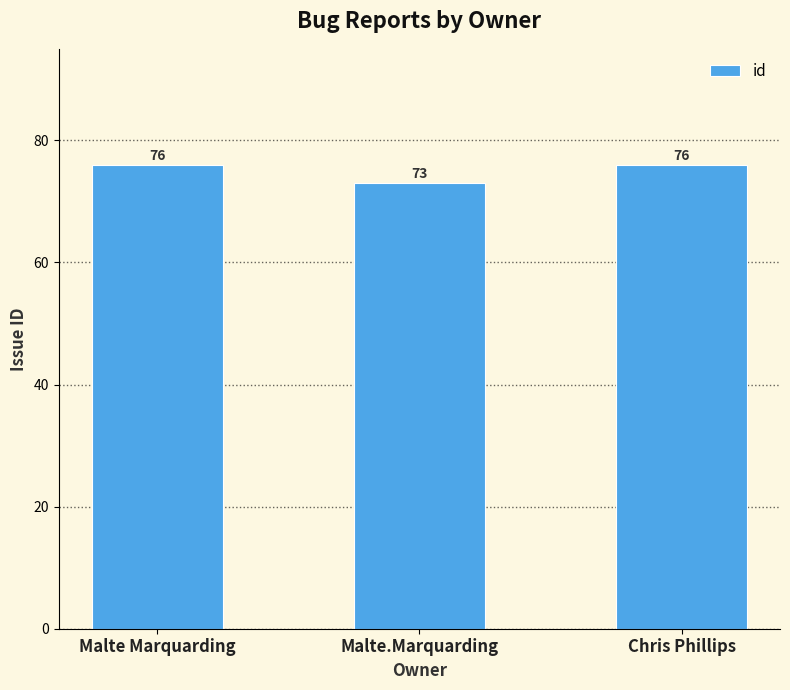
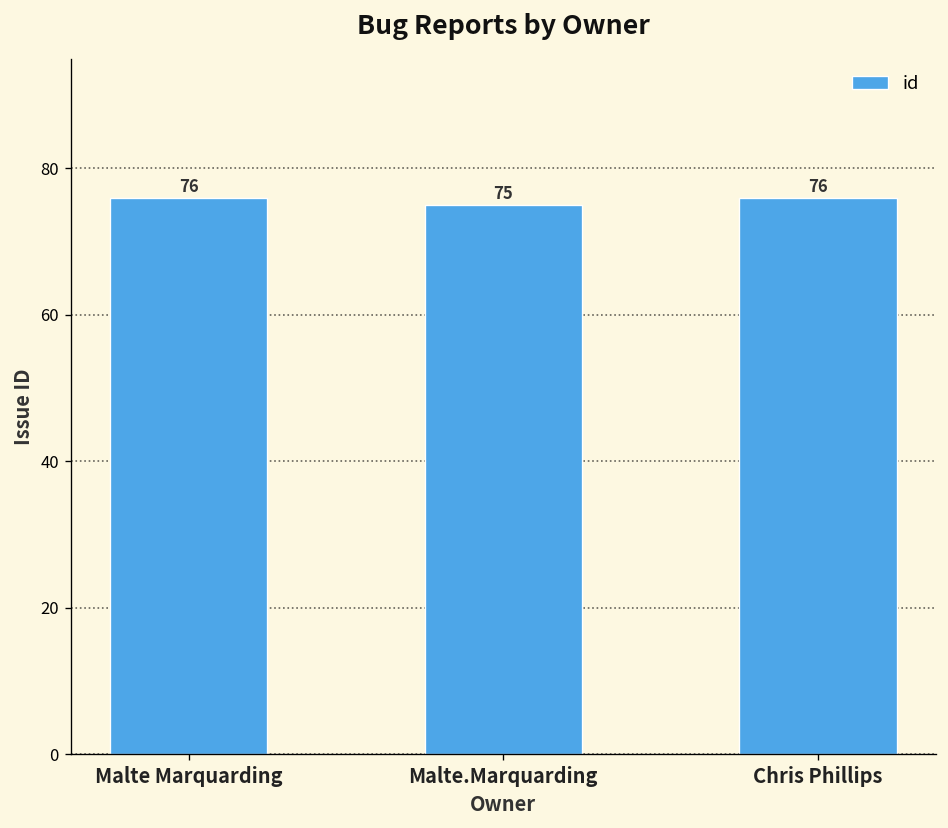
Malte.Marquarding: 73 -> 75
